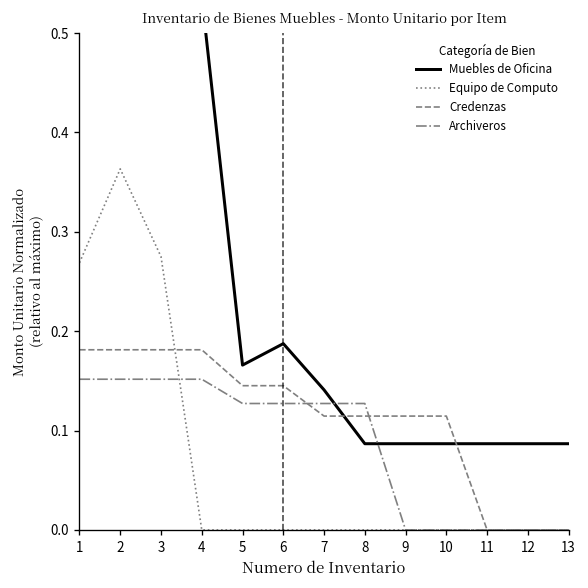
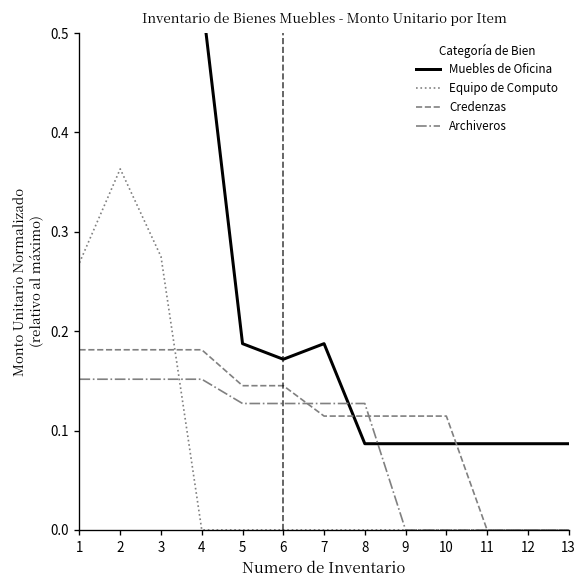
Muebles de Oficina, 5: 0.17 -> 0.19
Muebles de Oficina, 6: 0.19 -> 0.17
Muebles de Oficina, 7: 0.14 -> 0.19
